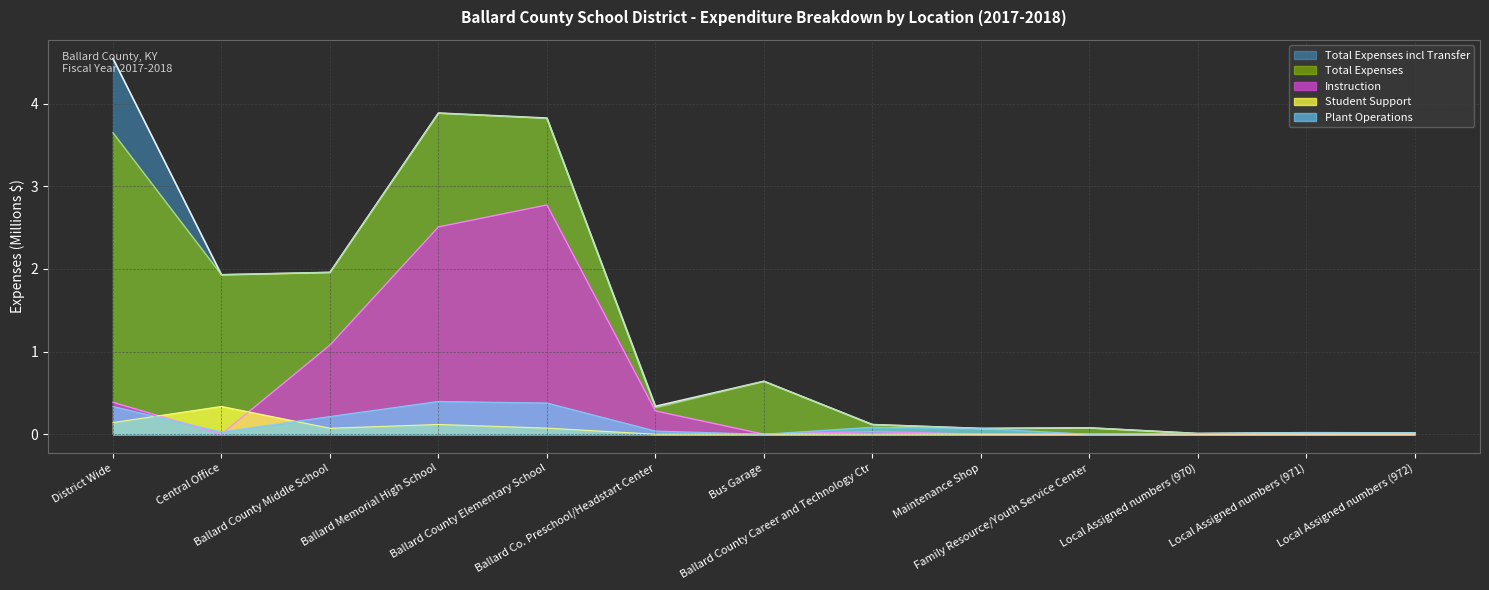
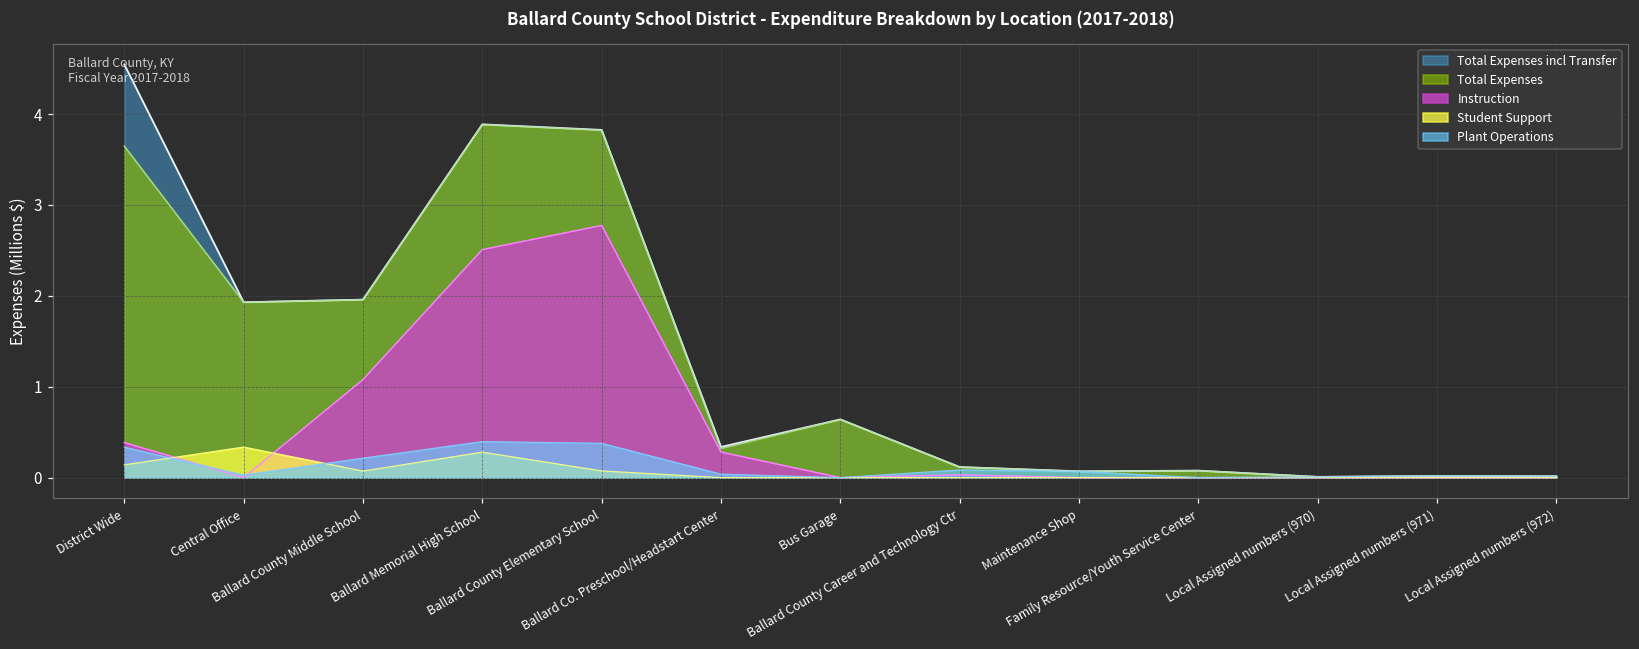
Student Support, Ballard Memorial High School: 0.1 -> 0.3
